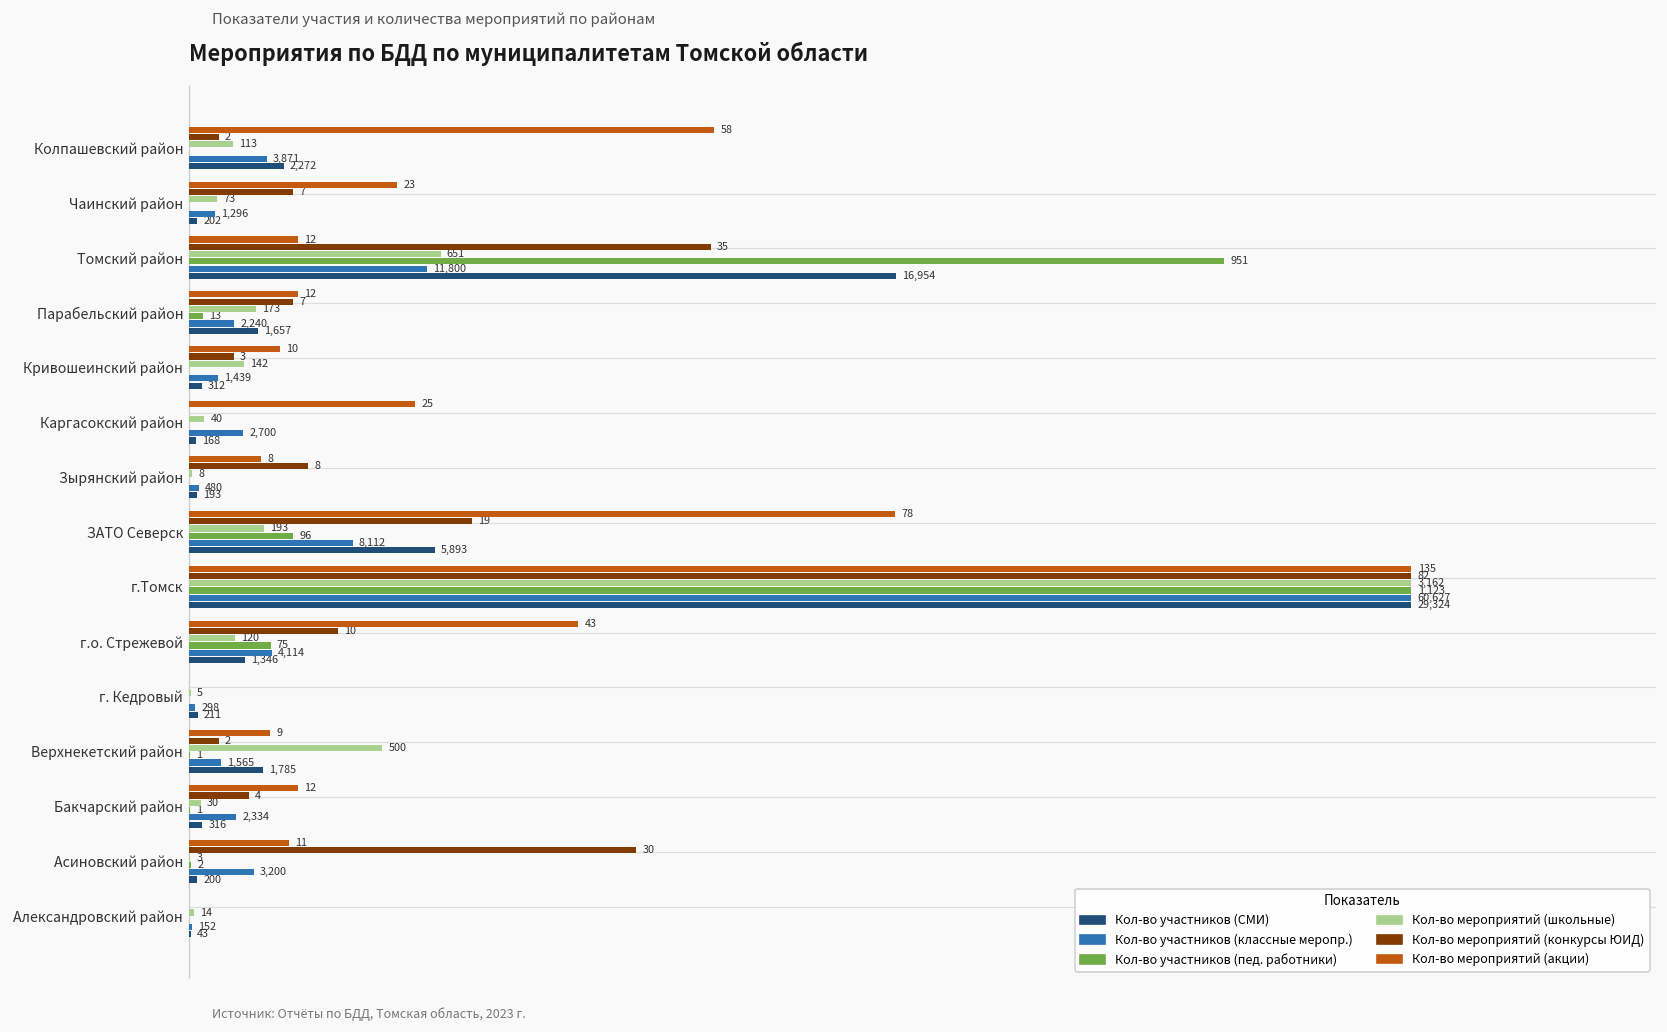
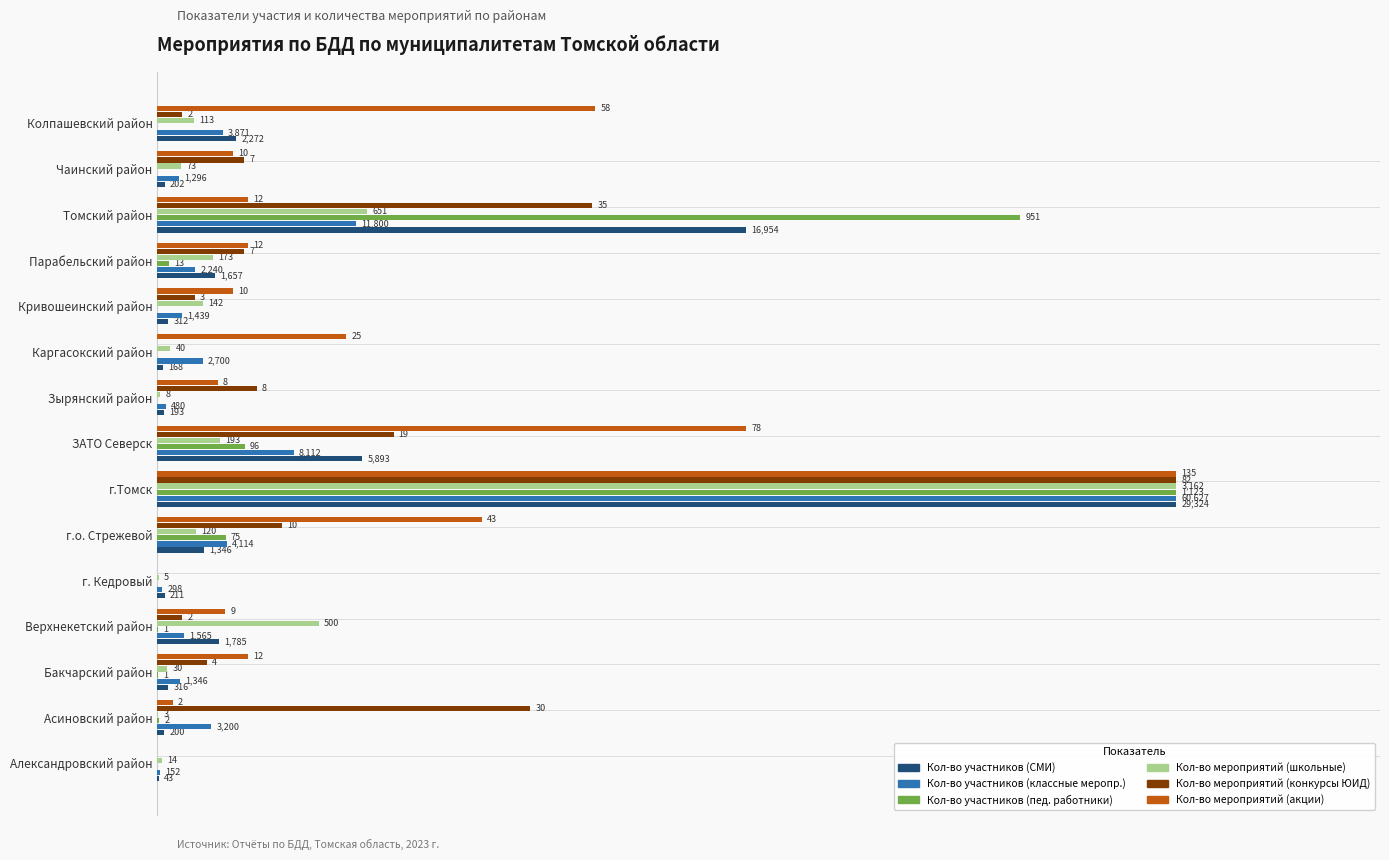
Кол-во мероприятий (акции), Чаинский район: 23 -> 10
Кол-во участников (классные меропр.), Бакчарский район: 2,334 -> 1,346
Кол-во мероприятий (акции), Асиновский район: 11 -> 2
